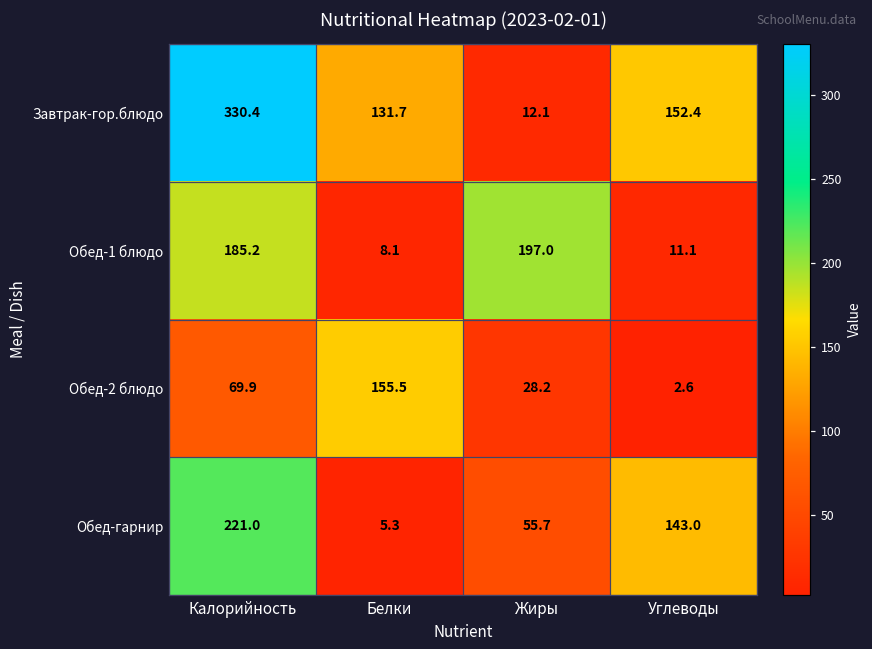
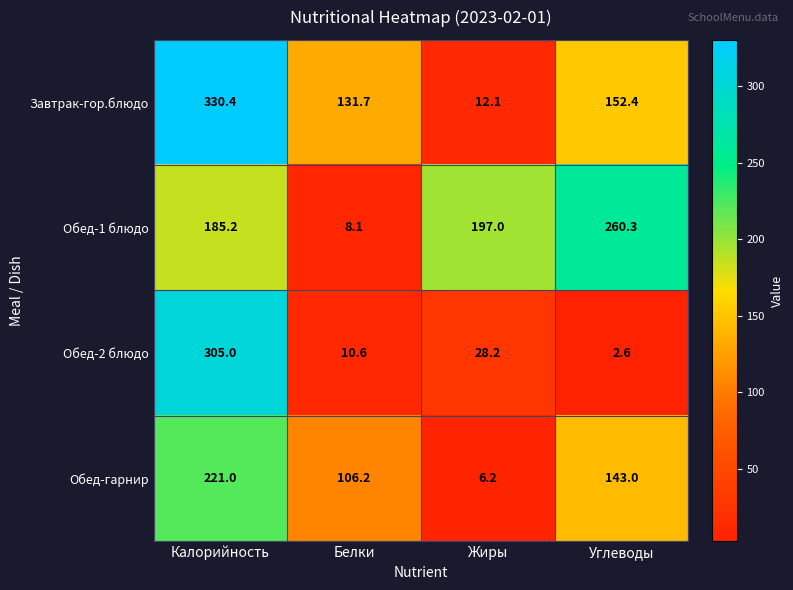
Обед-1 блюдо, Углеводы: 11.1 -> 260.3
Обед-2 блюдо, Калорийность: 69.9 -> 305.0
Обед-2 блюдо, Белки: 155.5 -> 10.6
Обед-гарнир, Белки: 5.3 -> 106.2
Обед-гарнир, Жиры: 55.7 -> 6.2
